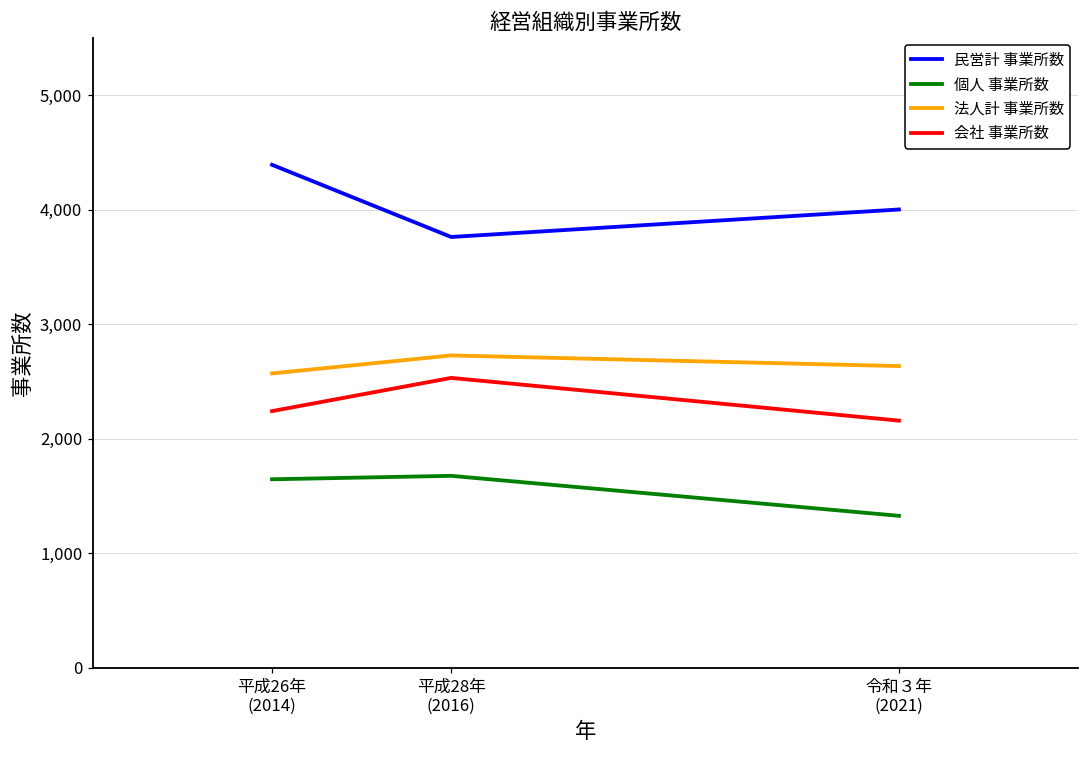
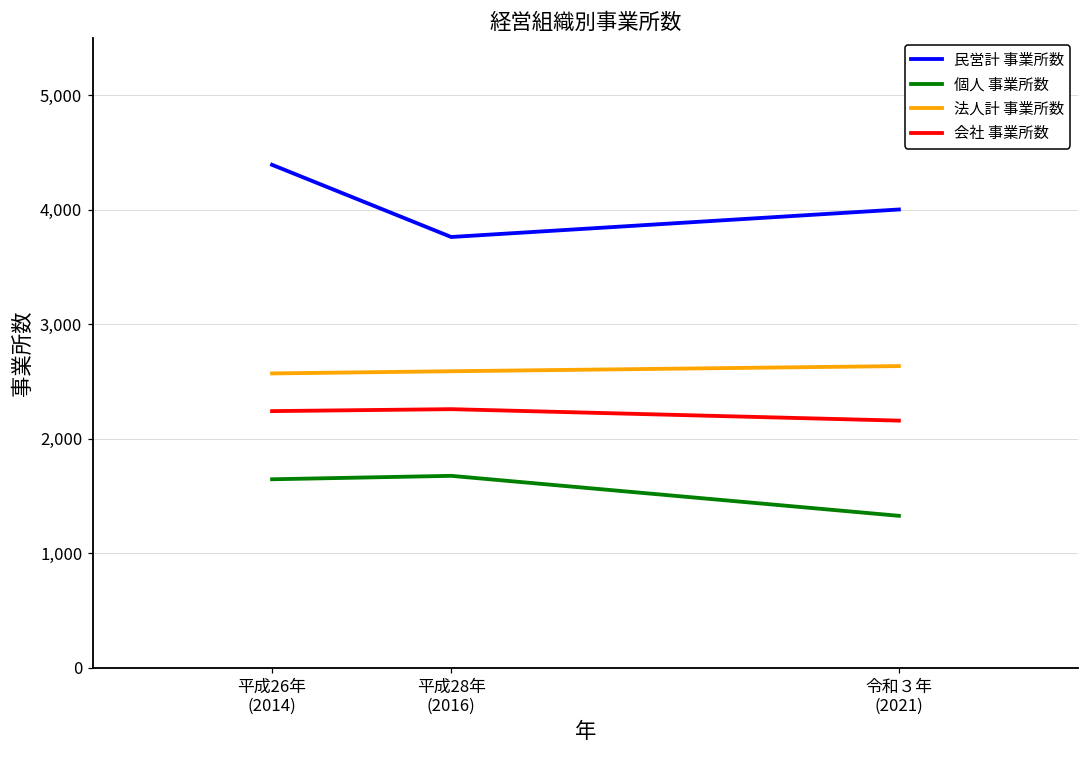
法人計 事業所数, 平成28年 (2016): 2,730 -> 2,590
会社 事業所数, 平成28年 (2016): 2,530 -> 2,260
